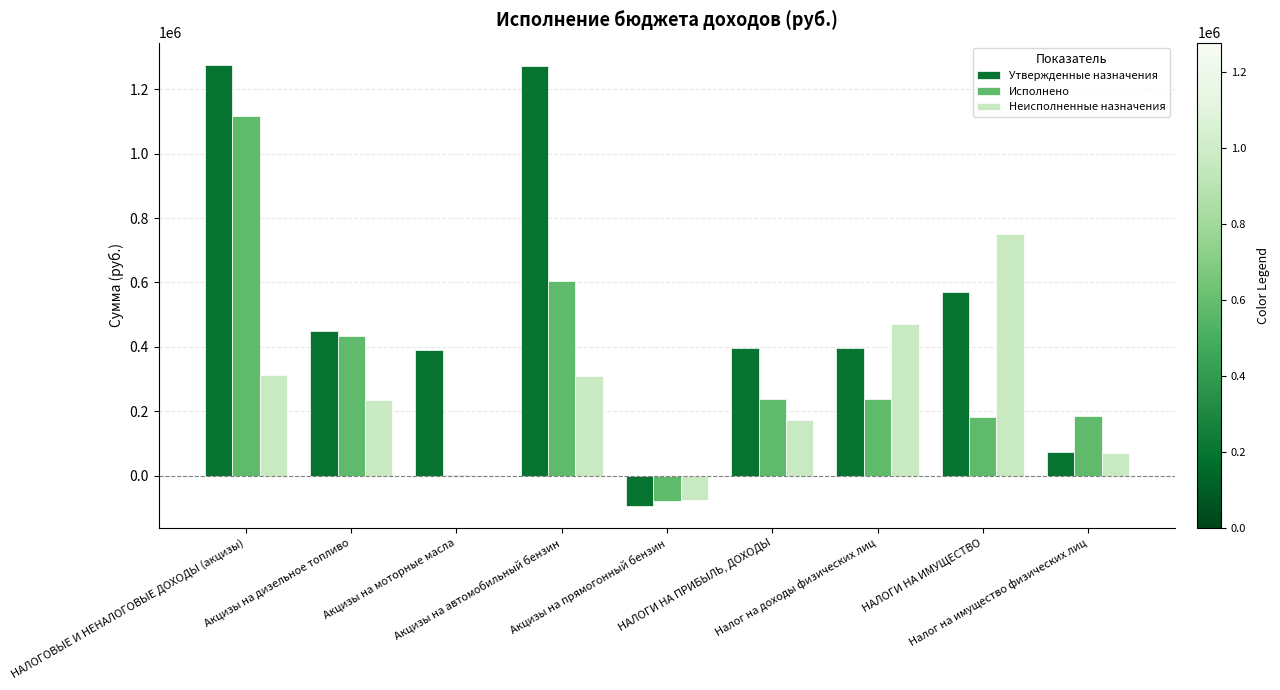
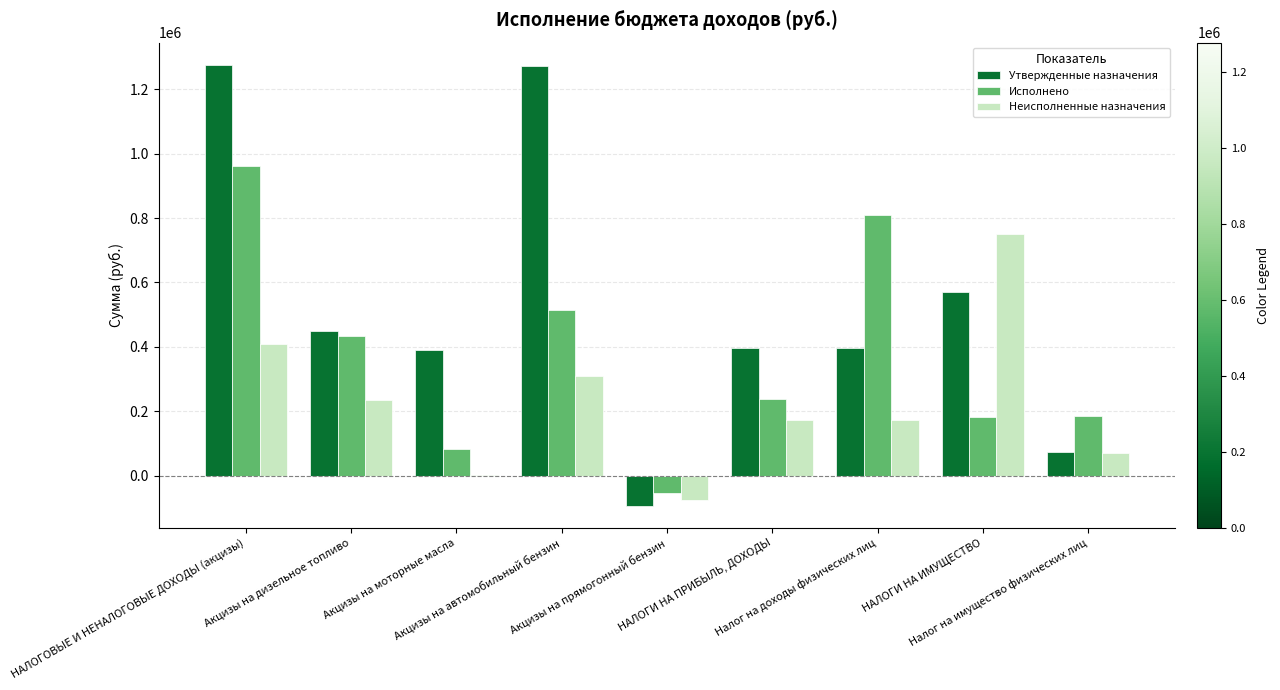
Исполнено, НАЛОГОВЫЕ И НЕНАЛОГОВЫЕ ДОХОДЫ (акцизы): 1120000 -> 960000
Неисполненные назначения, НАЛОГОВЫЕ И НЕНАЛОГОВЫЕ ДОХОДЫ (акцизы): 310000 -> 410000
Исполнено, Акцизы на моторные масла: 0 -> 80000
Исполнено, Акцизы на автомобильный бензин: 600000 -> 520000
Исполнено, Акцизы на прямогонный бензин: -80000 -> -50000
Исполнено, Налог на доходы физических лиц: 240000 -> 810000
Неисполненные назначения, Налог на доходы физических лиц: 470000 -> 170000
